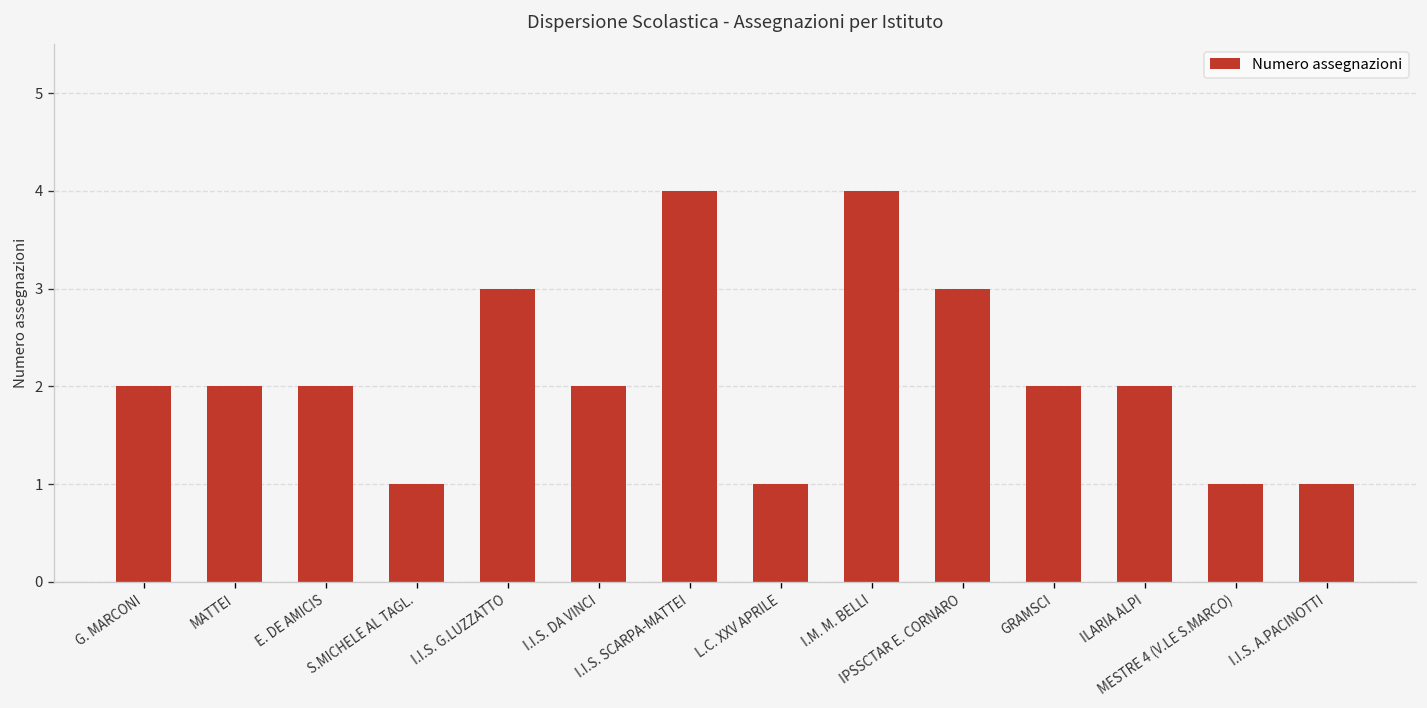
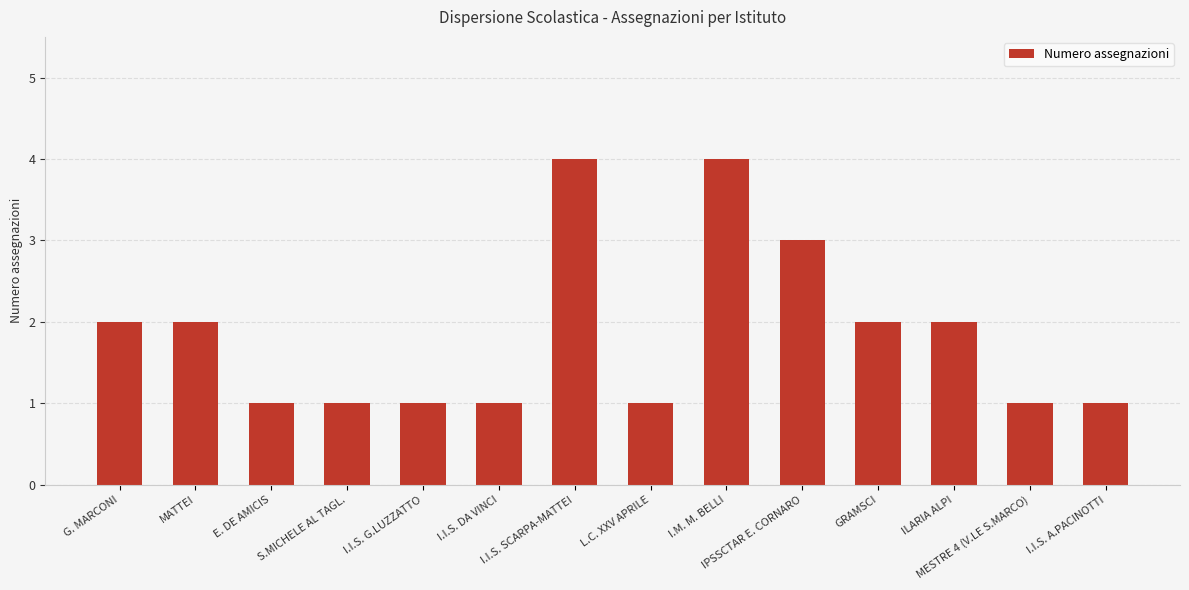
E. DE AMICIS: 2 -> 1
I.I.S. G.LUZZATTO: 3 -> 1
I.I.S. DA VINCI: 2 -> 1
